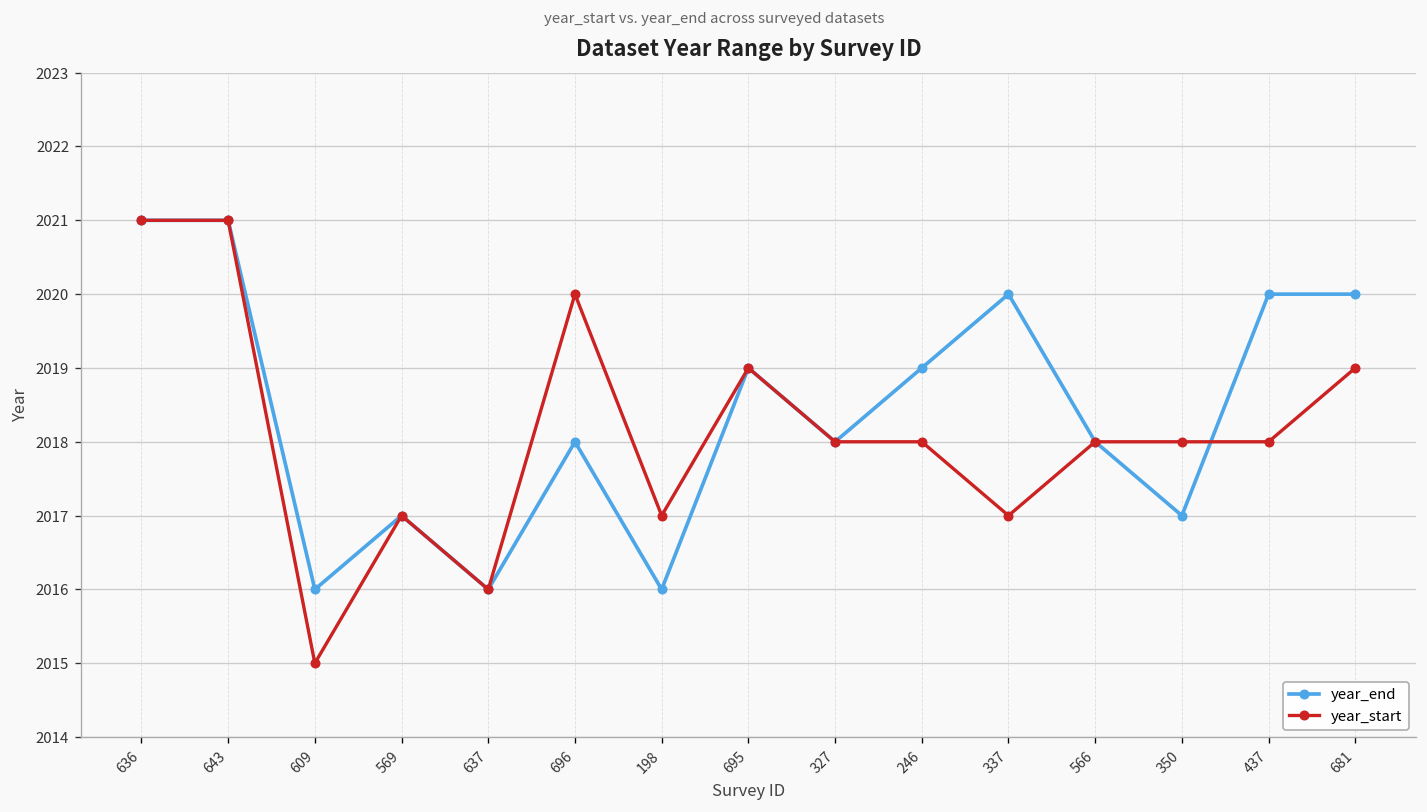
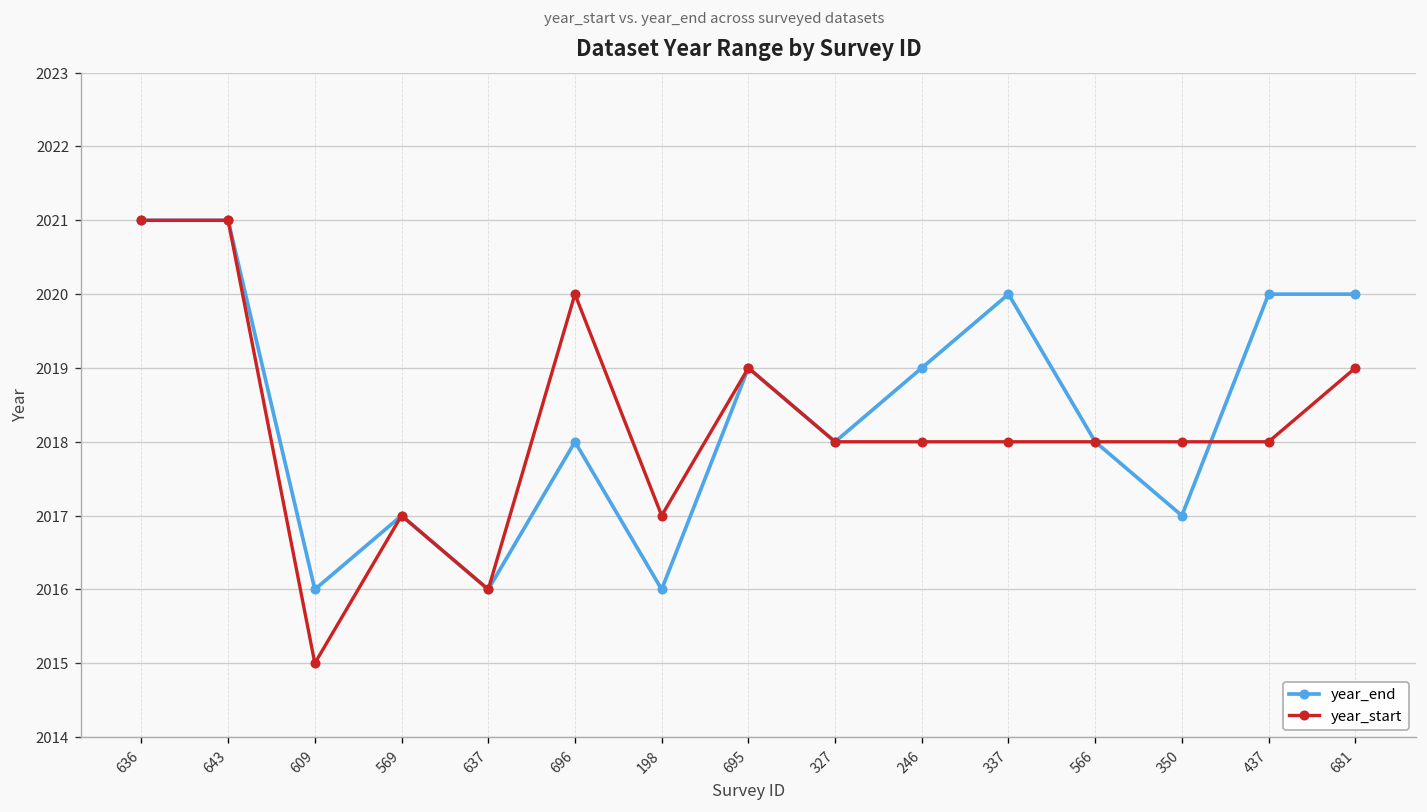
year_start, 337: 2017 -> 2018
